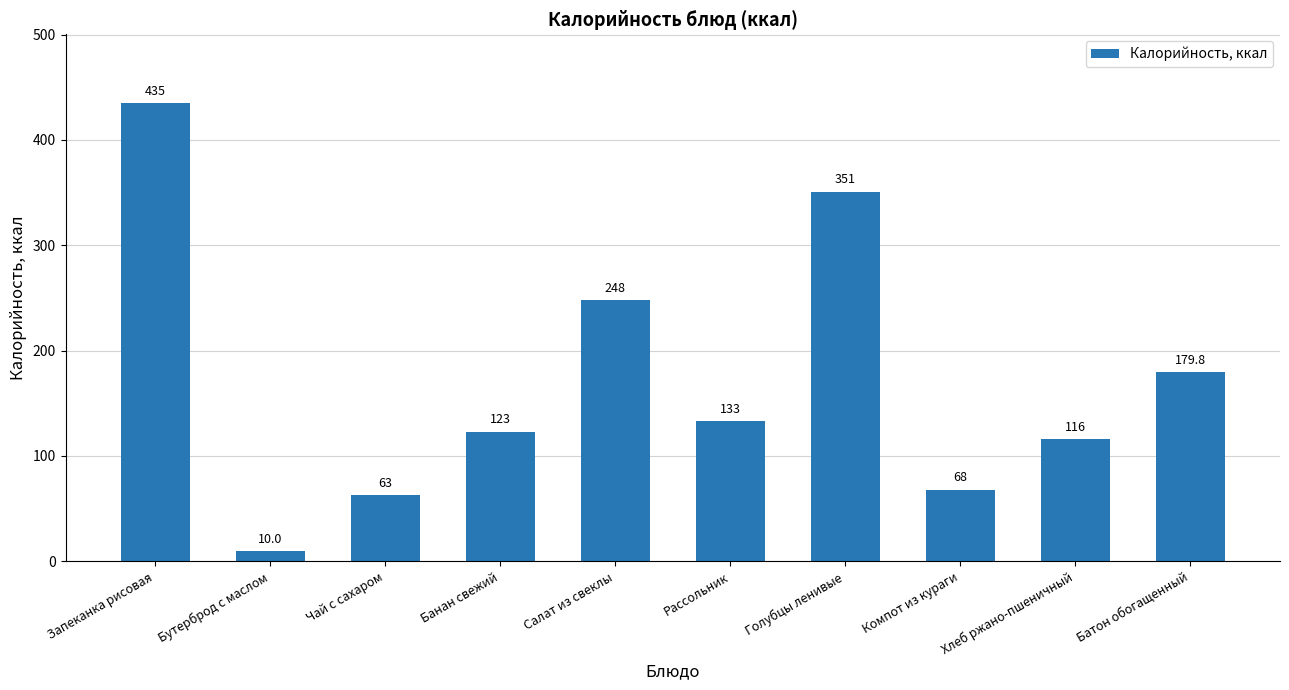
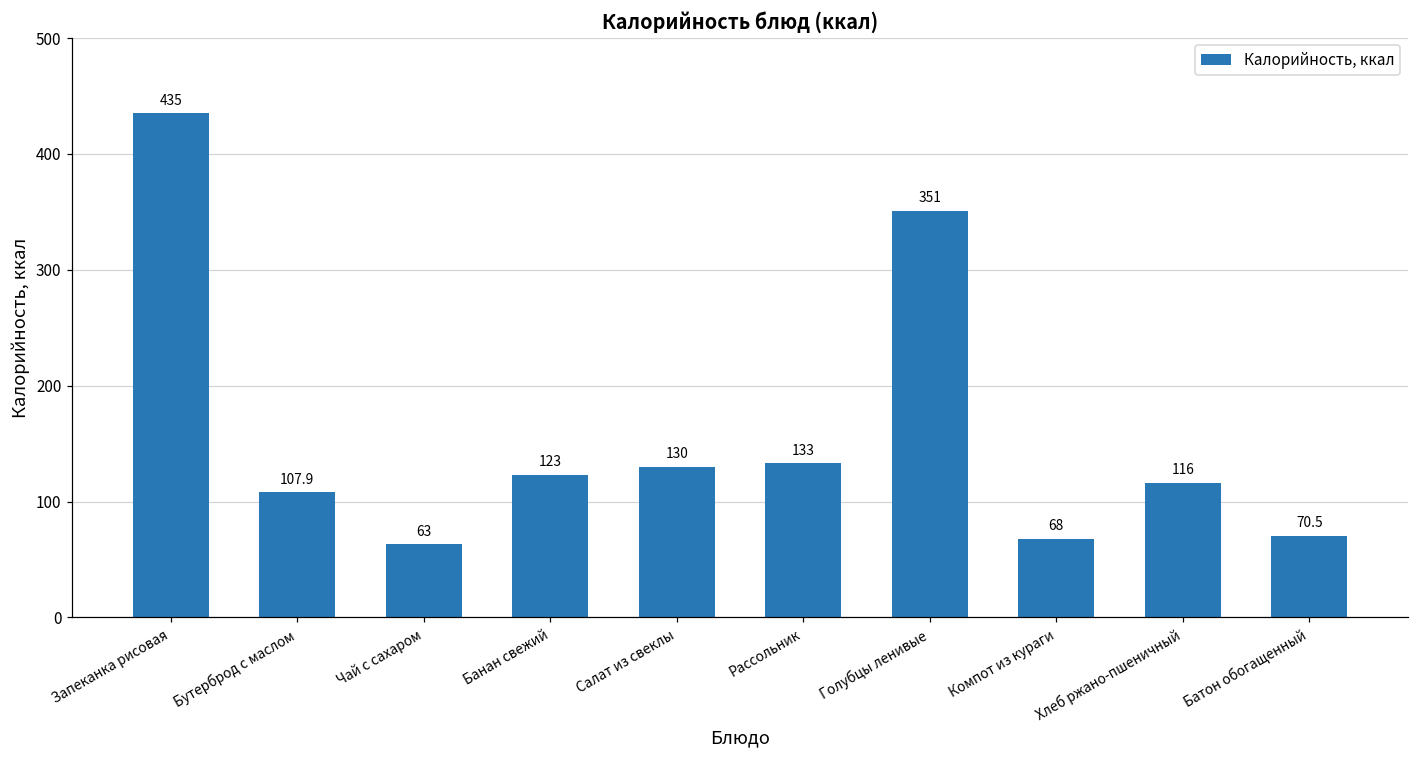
Бутерброд с маслом: 10.0 -> 107.9
Салат из свеклы: 248 -> 130
Батон обогащенный: 179.8 -> 70.5
